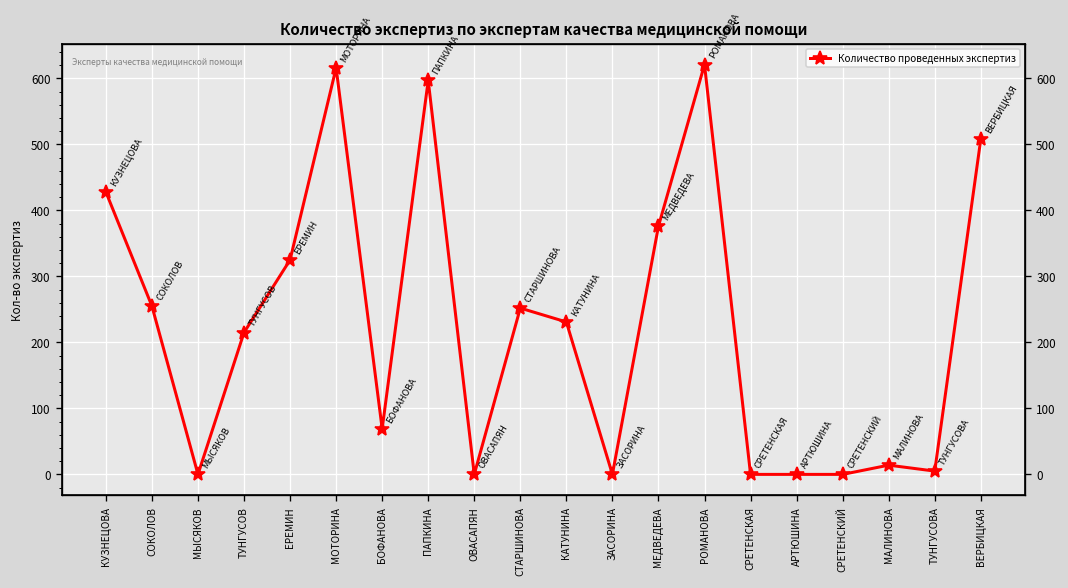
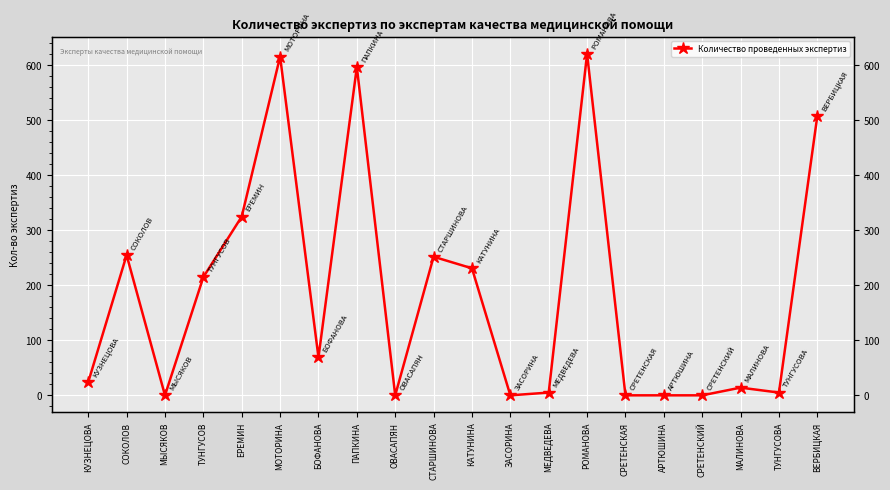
КУЗНЕЦОВА: 430 -> 20
МЕДВЕДЕВА: 380 -> 10
